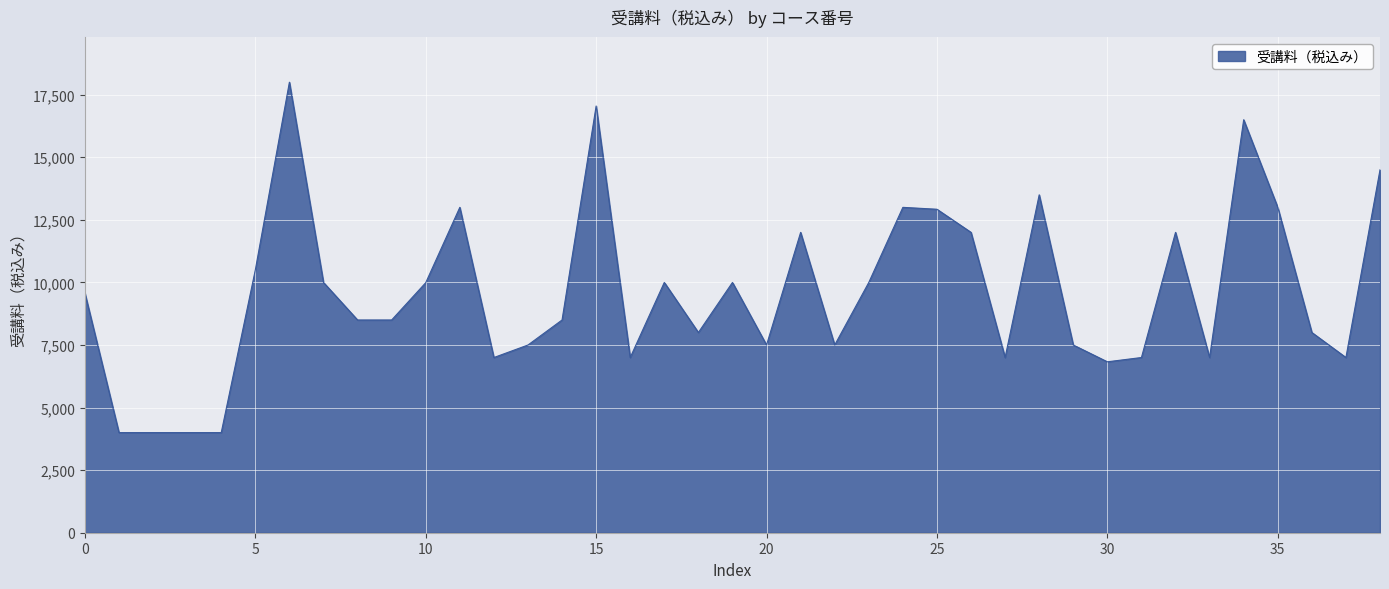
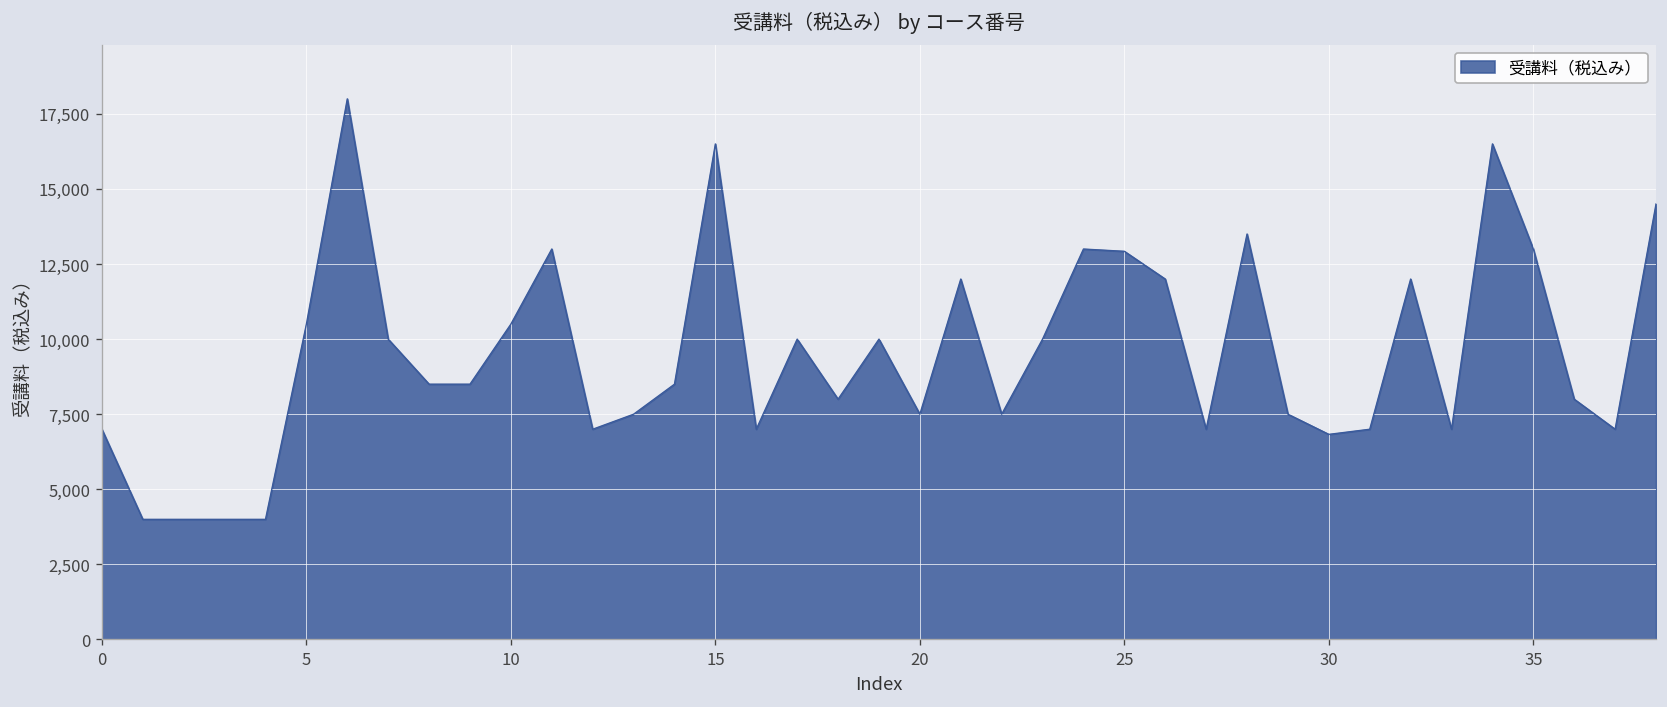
0: 9,600 -> 7,000
10: 10,000 -> 10,500
15: 17,000 -> 16,500
